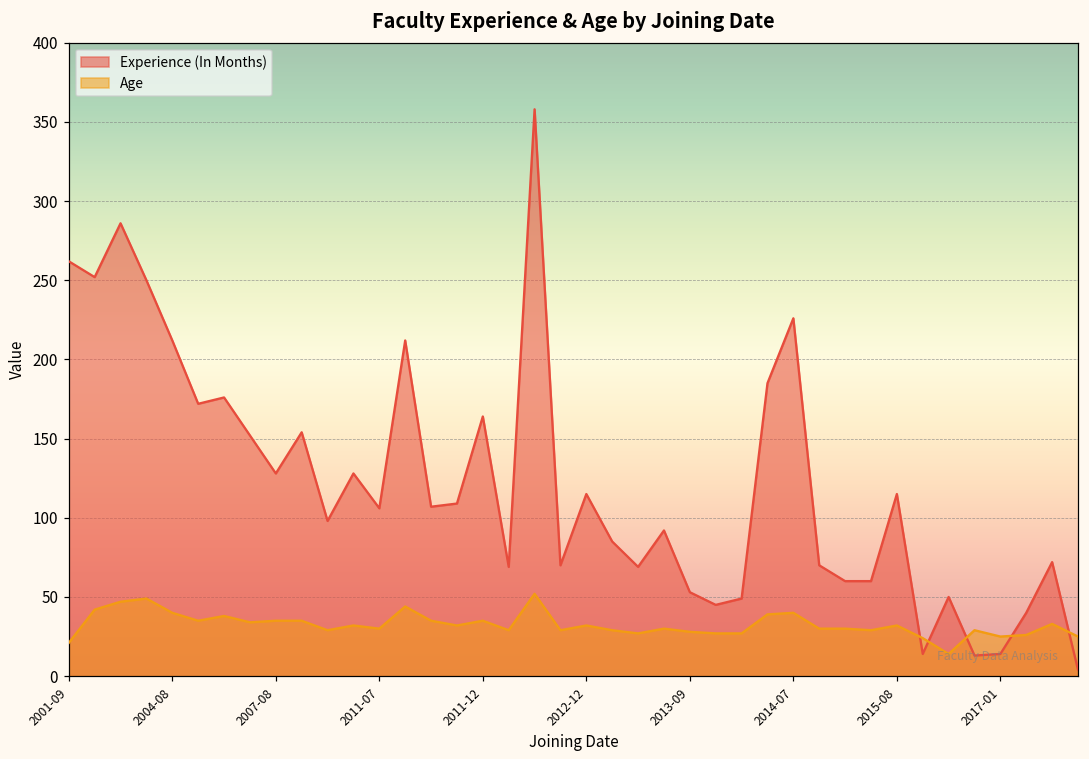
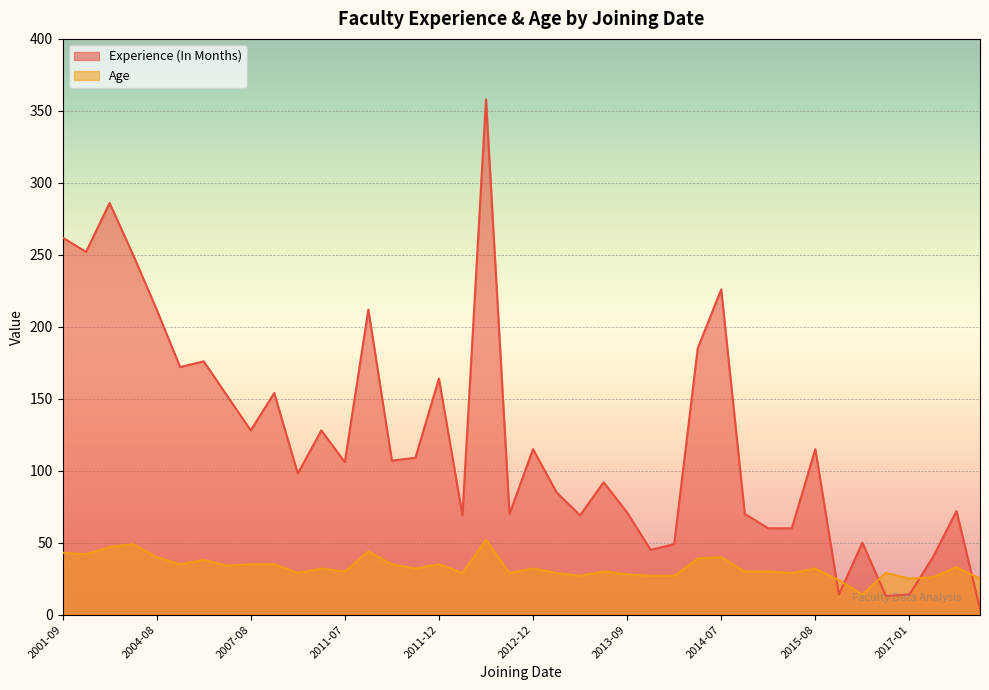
Age, 2001-09: 21 -> 43
Experience (In Months), 2013-09: 53 -> 71
